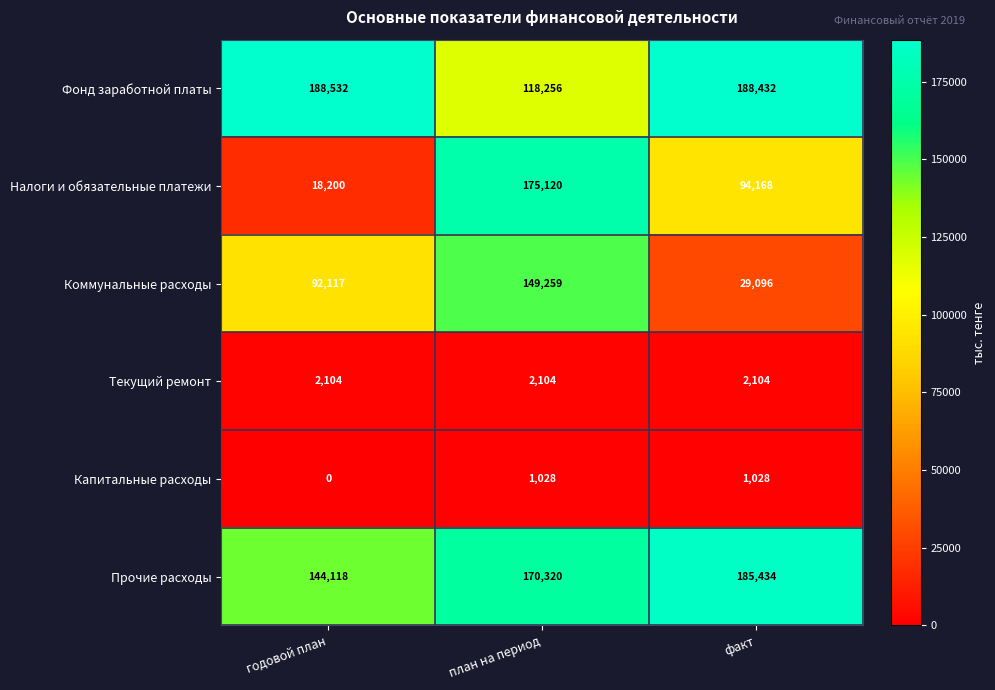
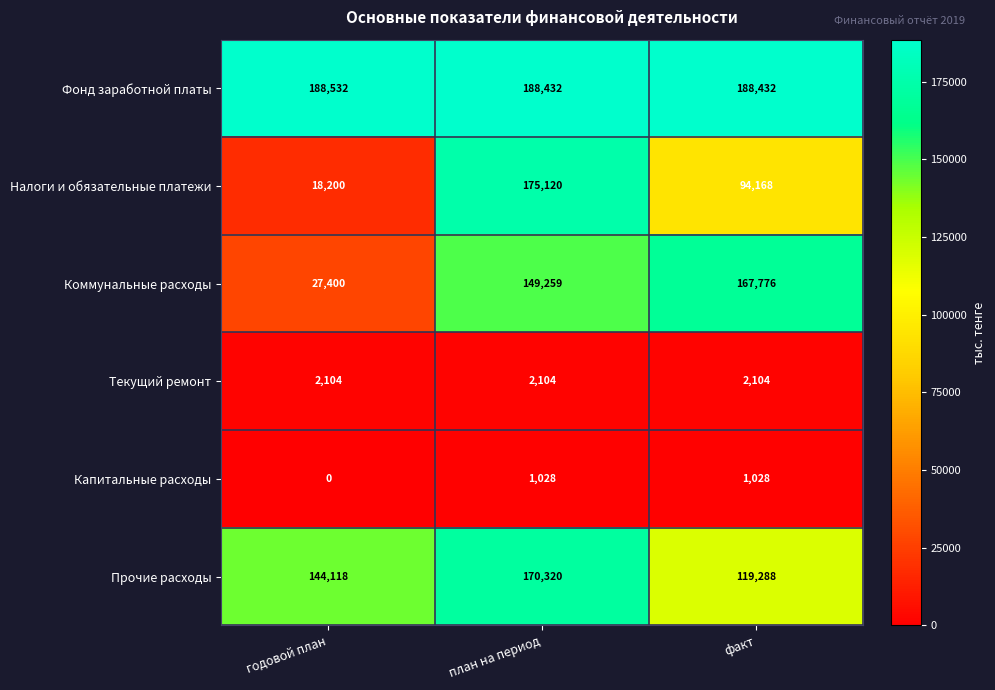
Фонд заработной платы, план на период: 118,256 -> 188,432
Коммунальные расходы, годовой план: 92,117 -> 27,400
Коммунальные расходы, факт: 29,096 -> 167,776
Прочие расходы, факт: 185,434 -> 119,288
